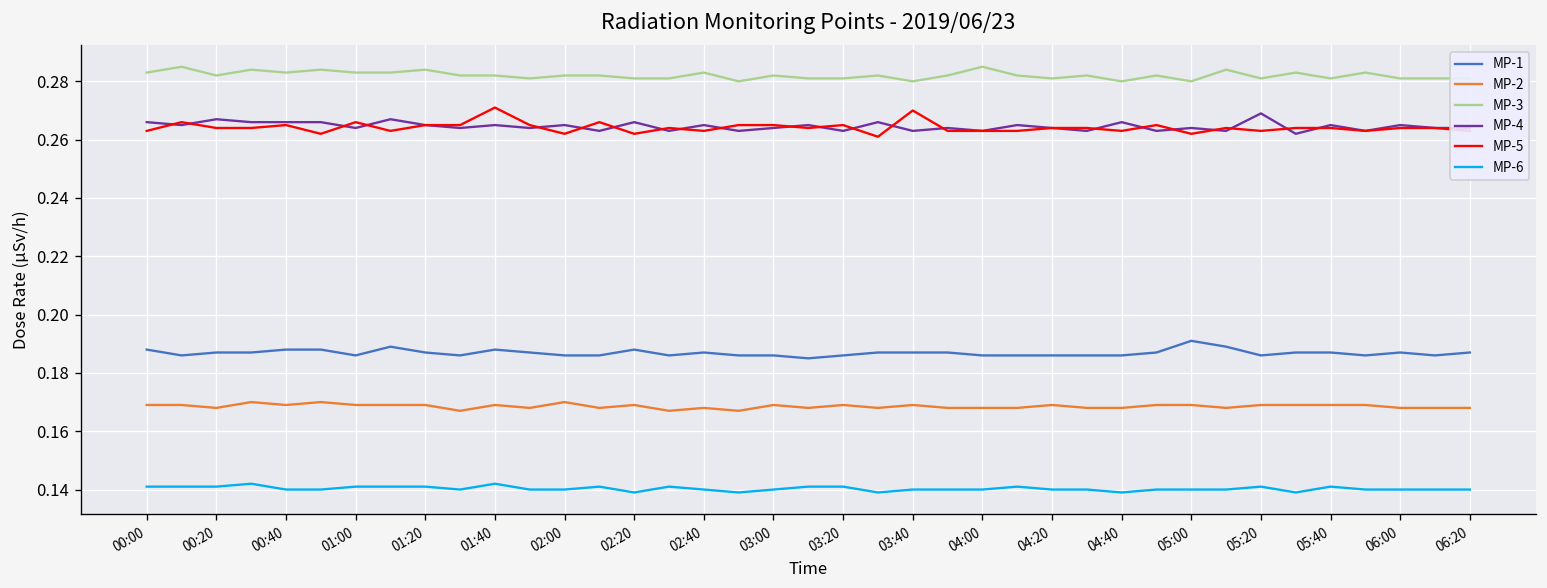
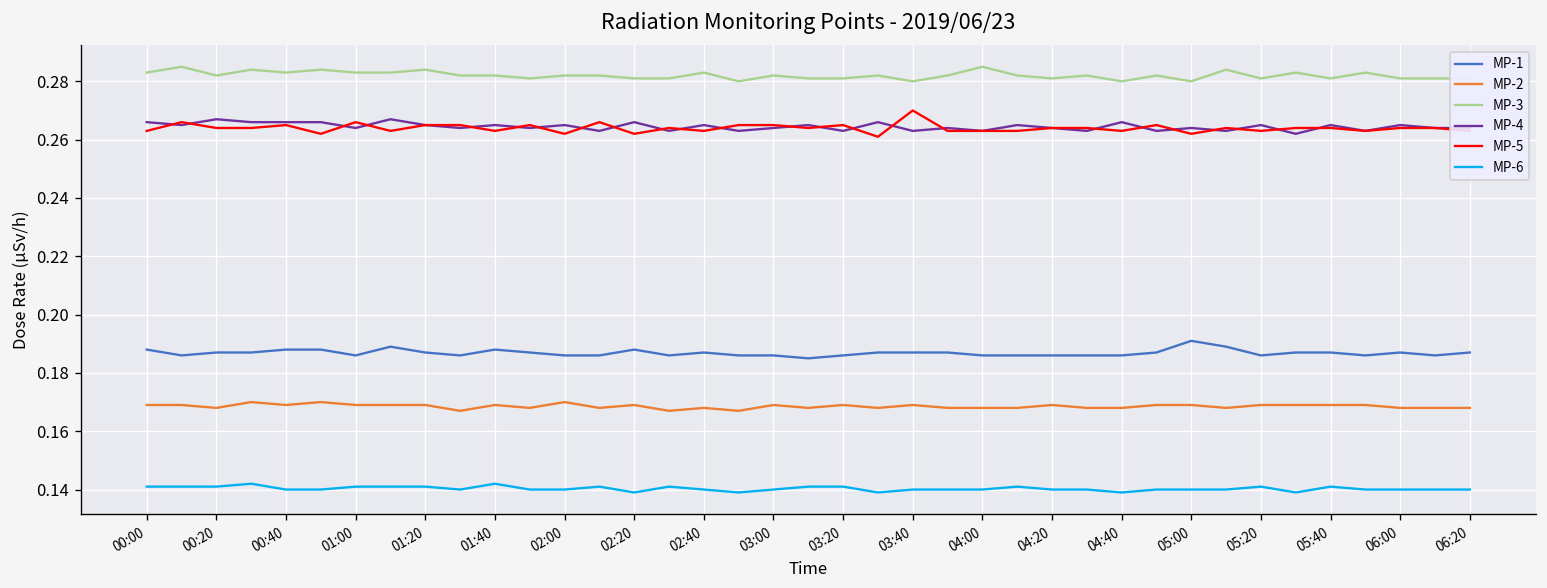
MP-5, 01:40: 0.271 -> 0.263
MP-4, 05:20: 0.269 -> 0.265
